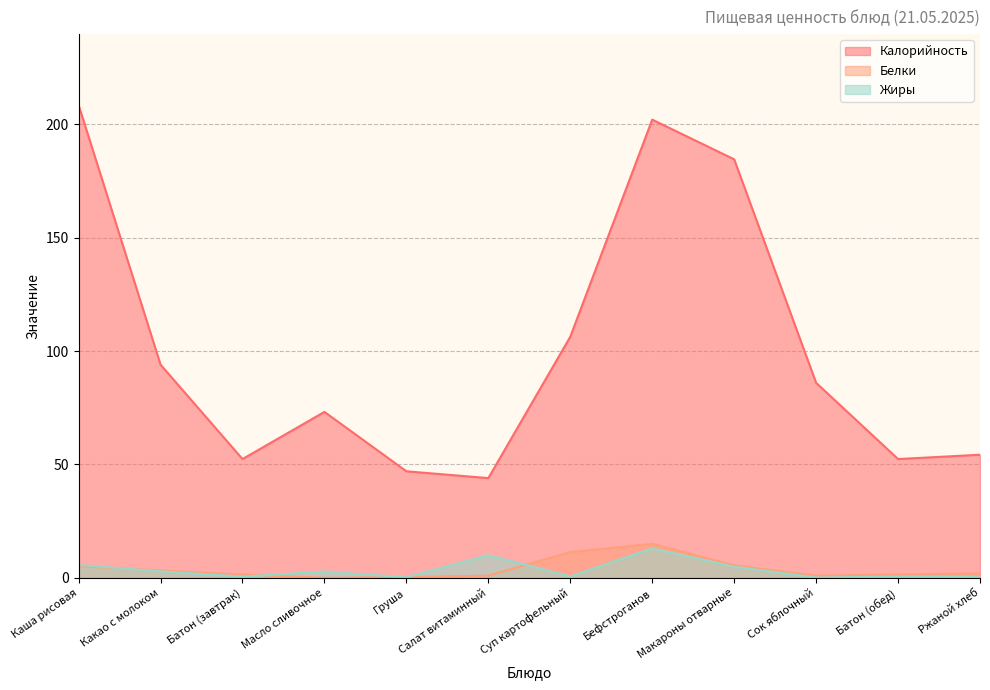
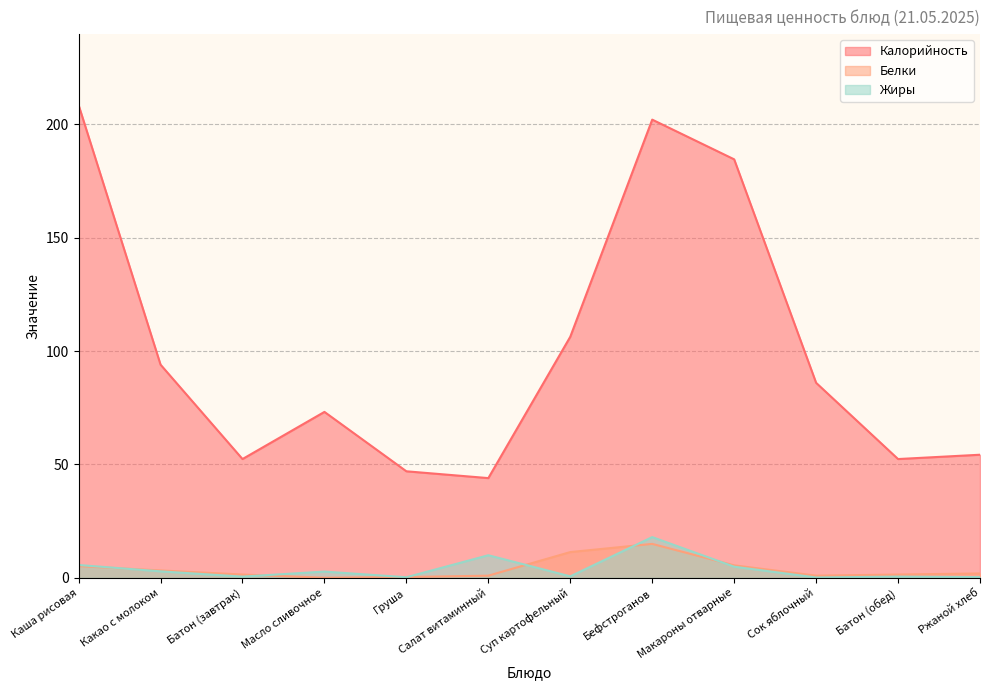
Жиры, Бефстроганов: 13 -> 18
